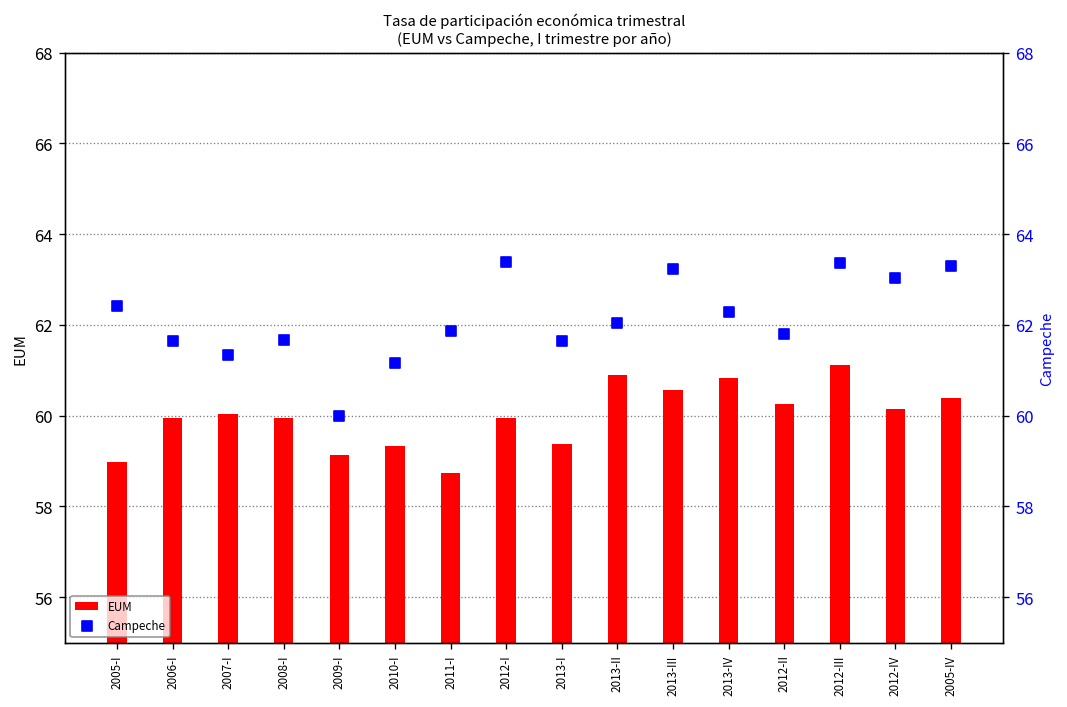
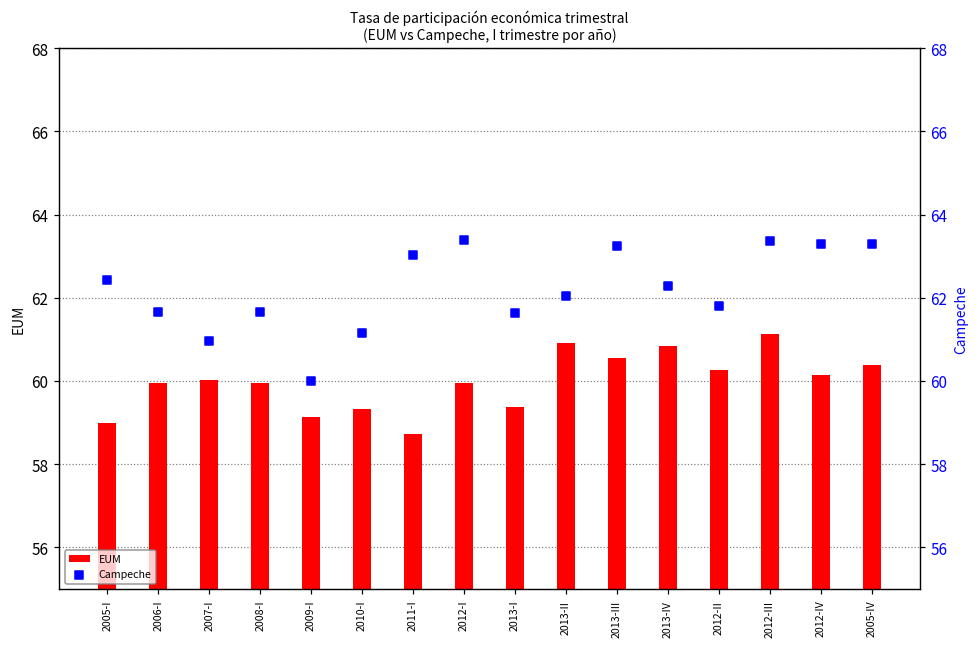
Campeche, 2007-I: 61.3 -> 61.0
Campeche, 2011-I: 61.9 -> 63.0
Campeche, 2012-IV: 63.0 -> 63.3
